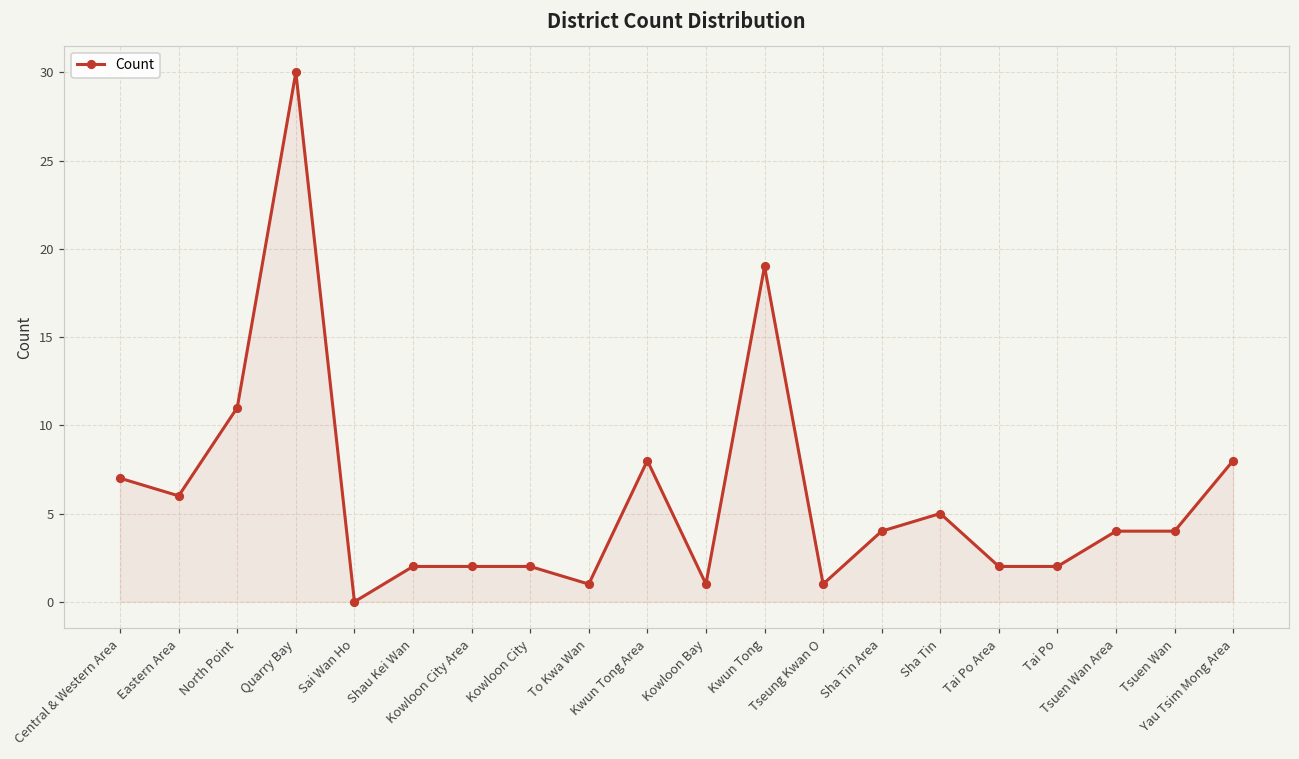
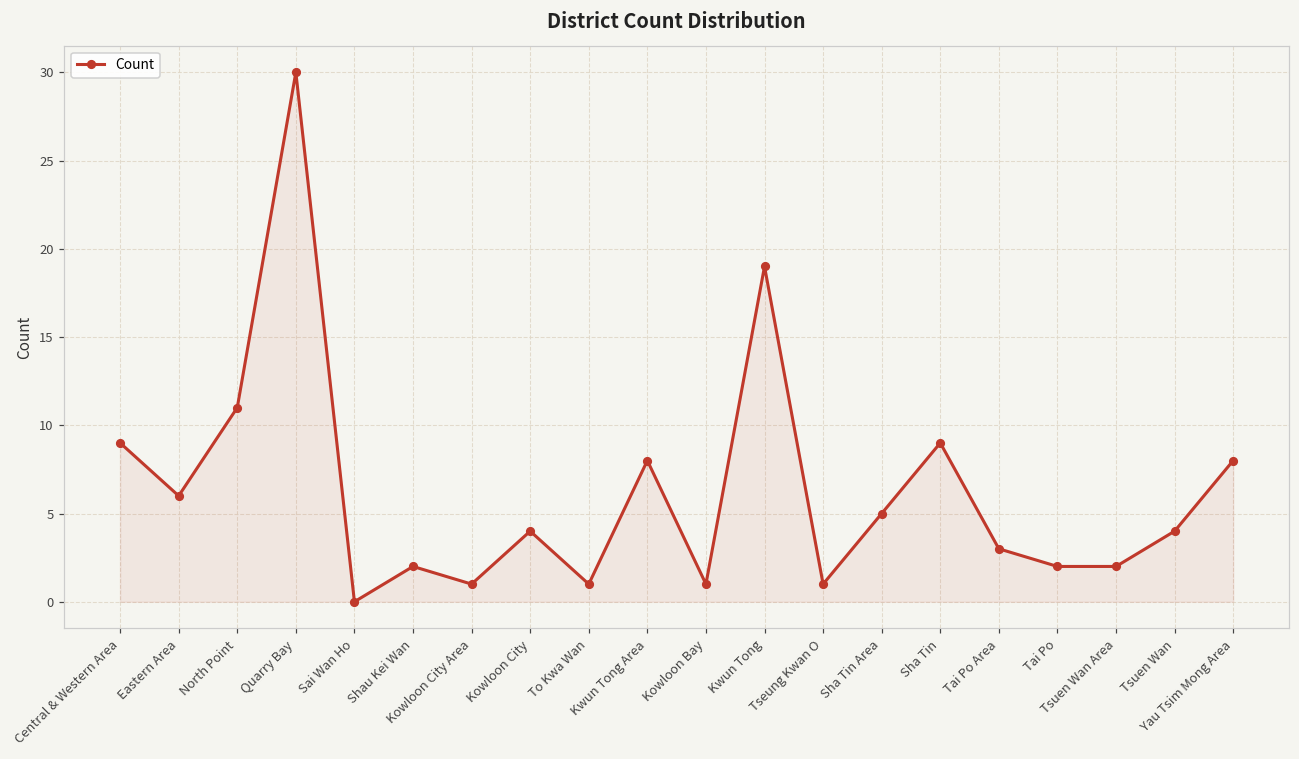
Central & Western Area: 7 -> 9
Kowloon City Area: 2 -> 1
Kowloon City: 2 -> 4
Sha Tin Area: 4 -> 5
Sha Tin: 5 -> 9
Tai Po Area: 2 -> 3
Tsuen Wan Area: 4 -> 2
